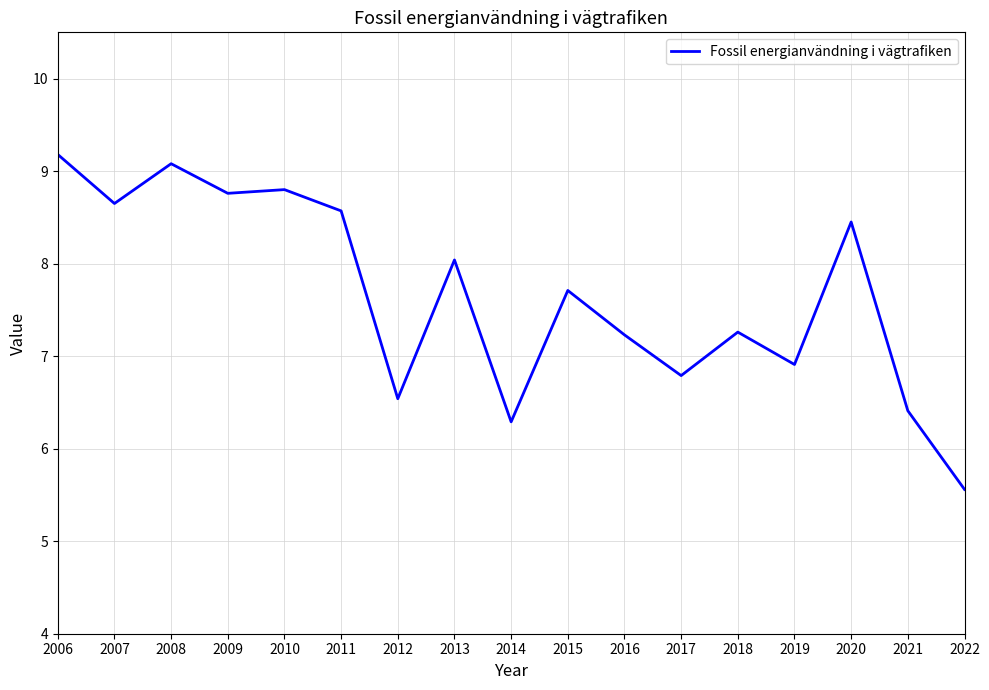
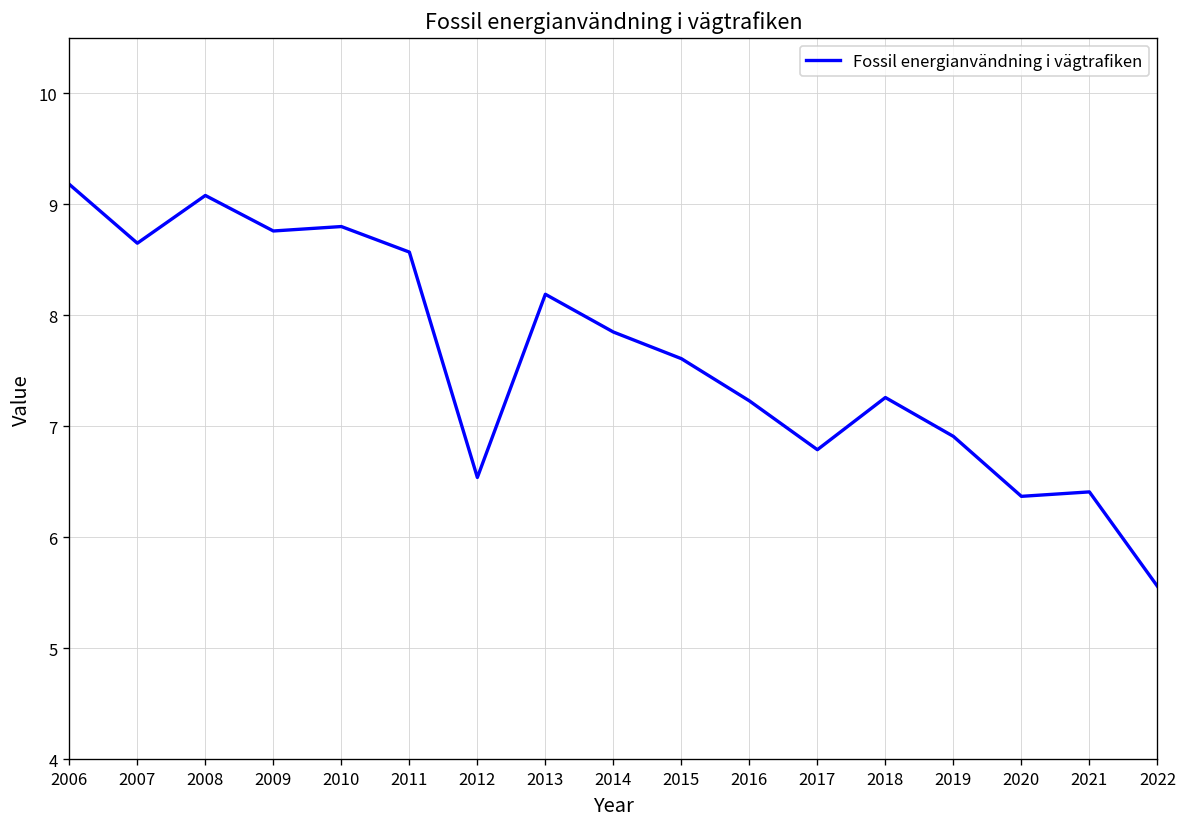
2013: 8.0 -> 8.2
2014: 6.3 -> 7.9
2015: 7.7 -> 7.6
2020: 8.5 -> 6.4
